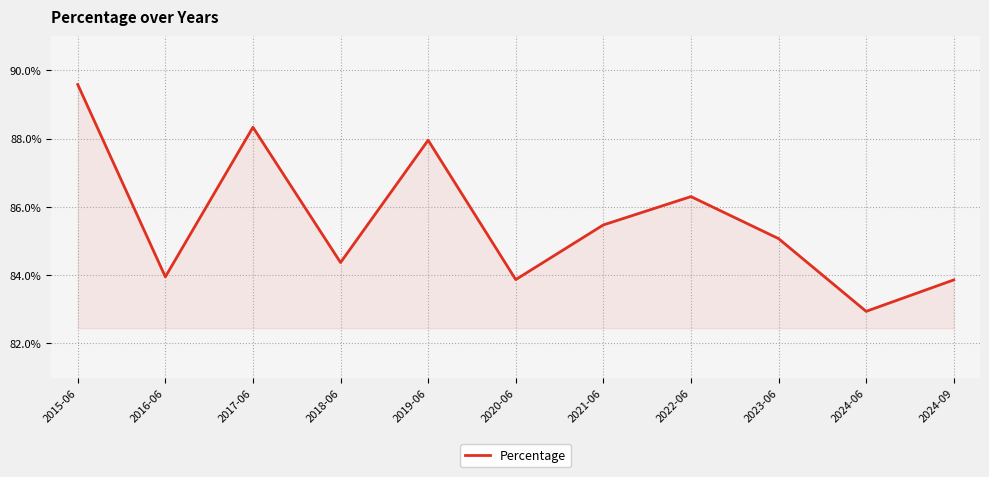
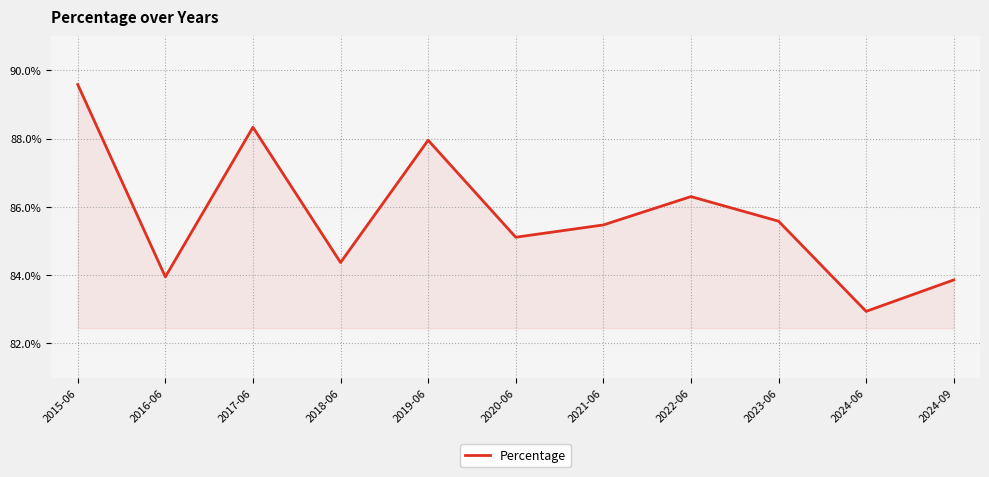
2020-06: 83.9% -> 85.1%
2023-06: 85.1% -> 85.6%
